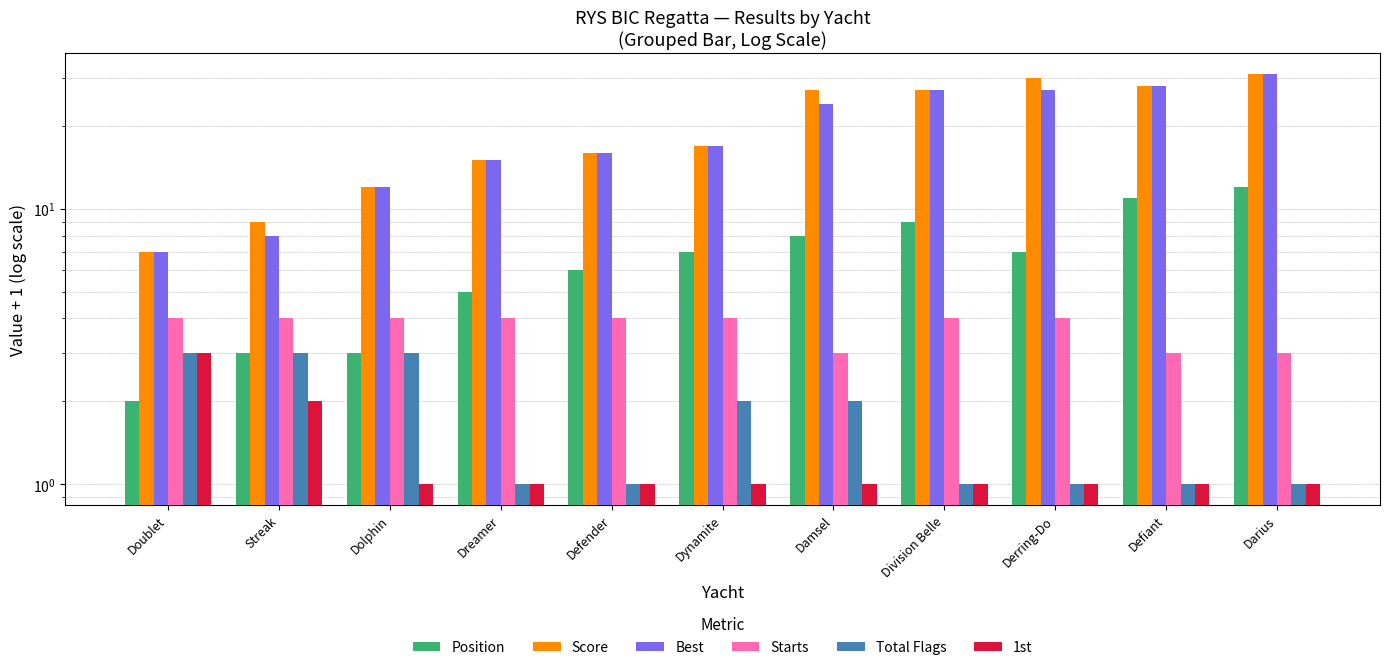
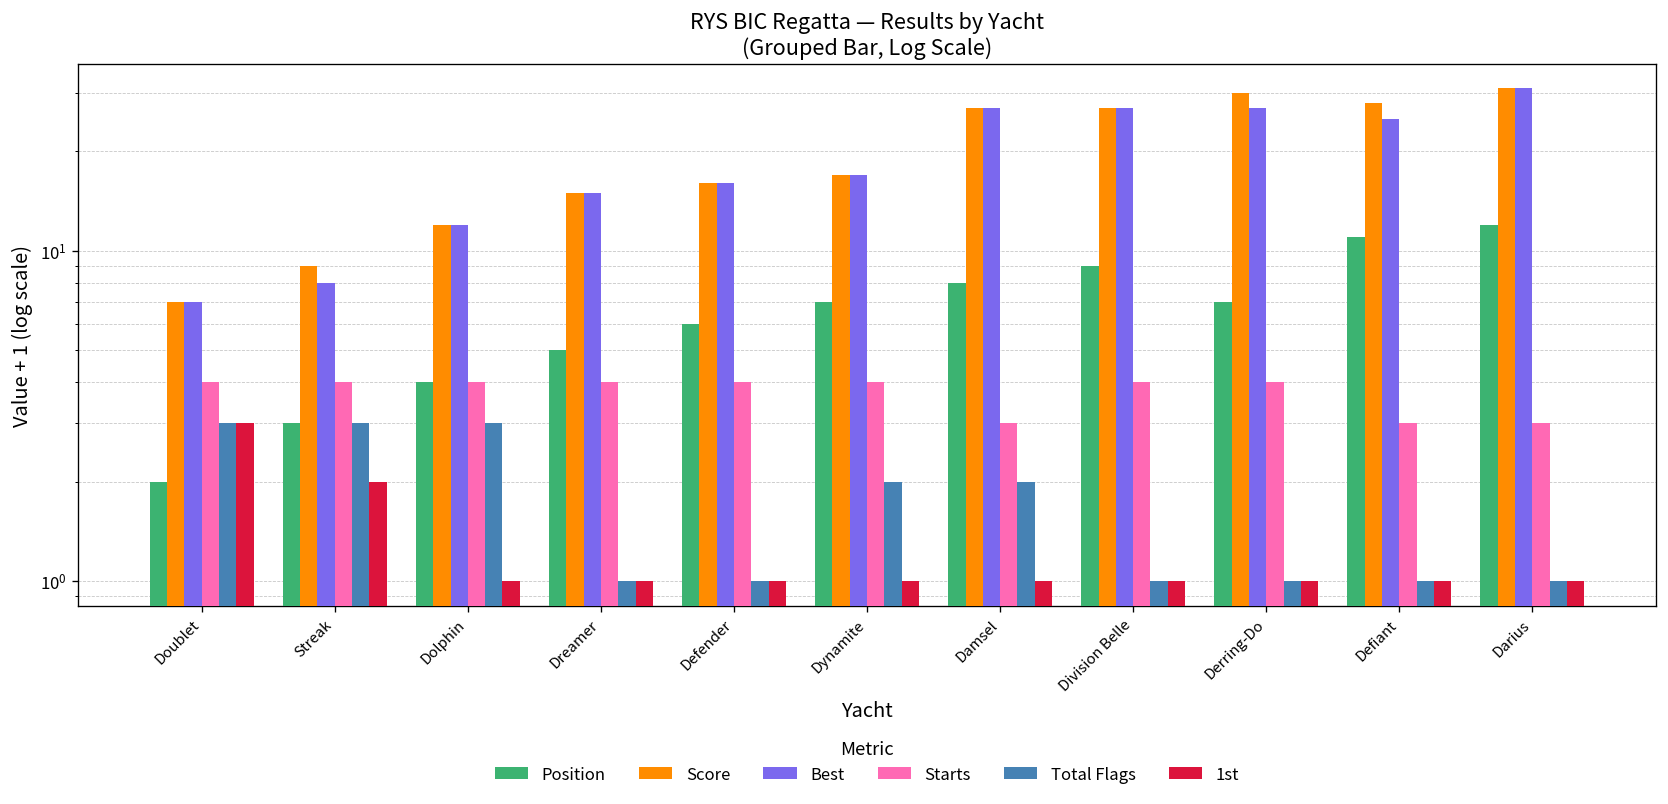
Position, Dolphin: 3.0 -> 4.0
Best, Damsel: 24 -> 27
Best, Defiant: 28 -> 25
